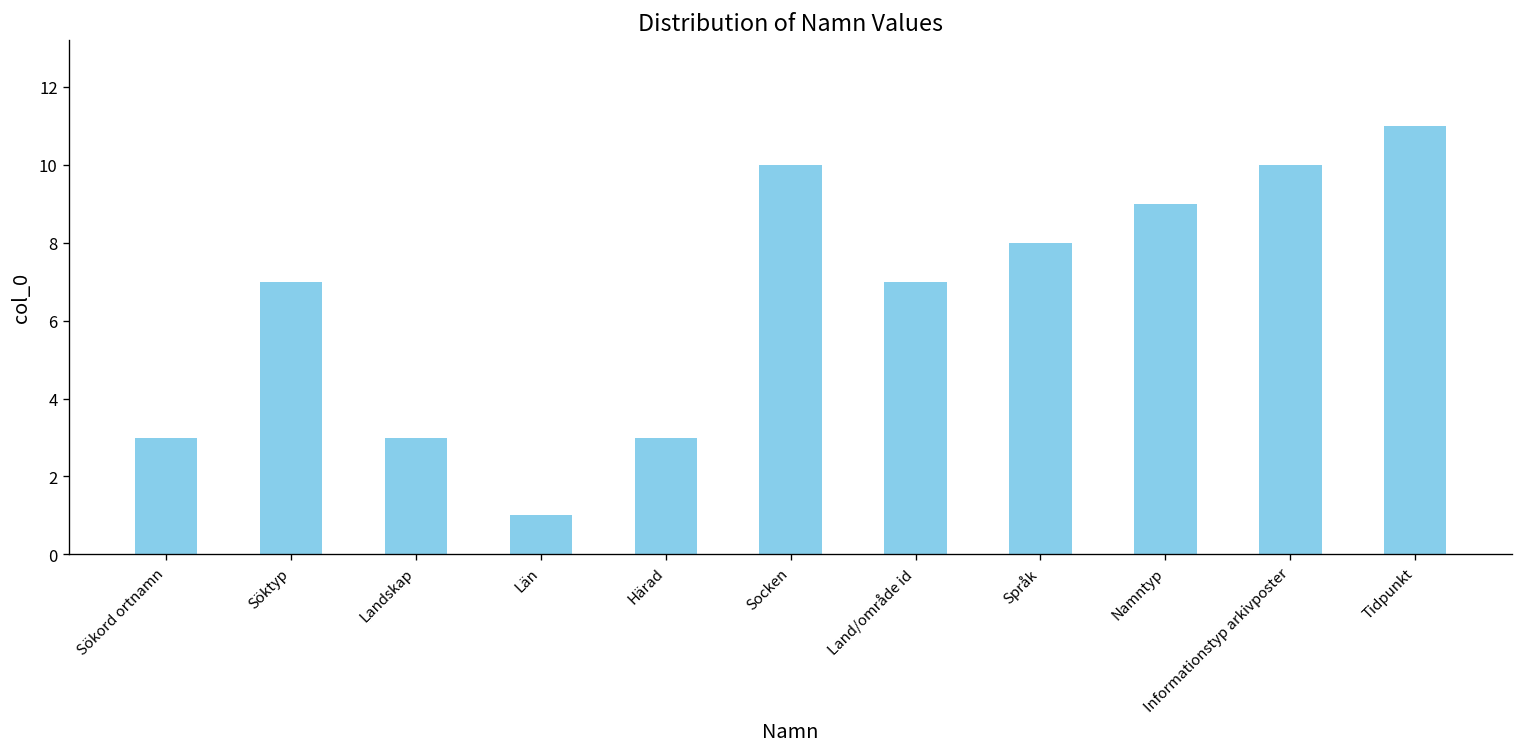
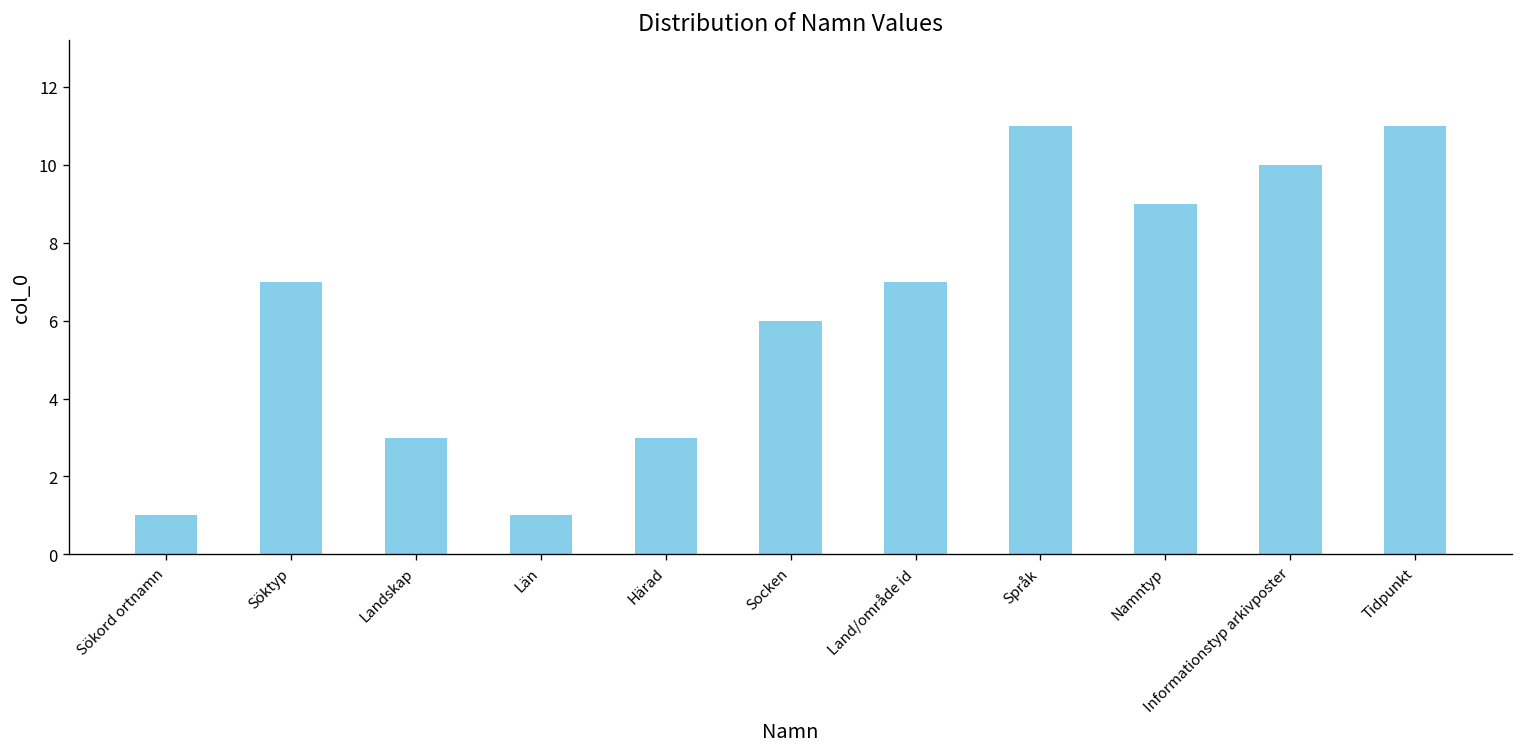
Sökord ortnamn: 3 -> 1
Socken: 10 -> 6
Språk: 8 -> 11
